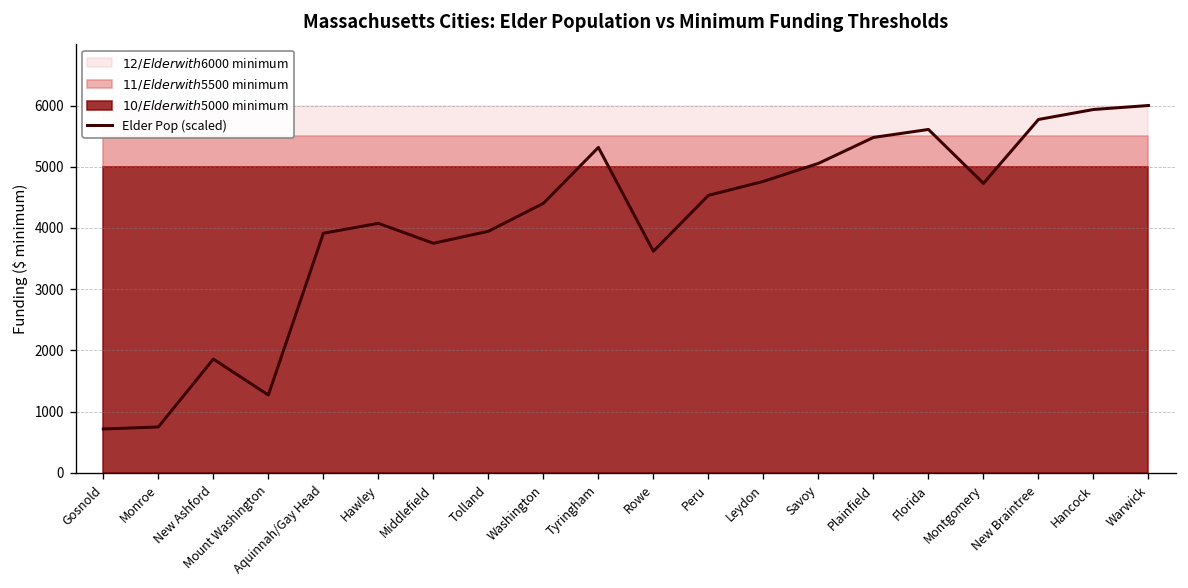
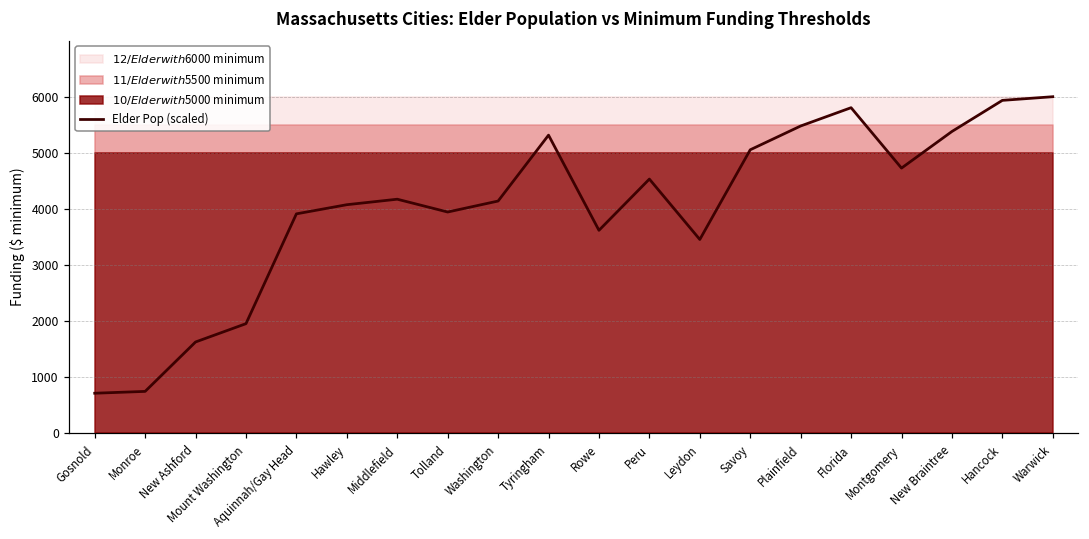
Elder Pop (scaled), New Ashford: 1900 -> 1600
Elder Pop (scaled), Mount Washington: 1300 -> 2000
Elder Pop (scaled), Middlefield: 3800 -> 4200
Elder Pop (scaled), Washington: 4400 -> 4100
Elder Pop (scaled), Leydon: 4800 -> 3500
Elder Pop (scaled), Florida: 5600 -> 5800
Elder Pop (scaled), New Braintree: 5800 -> 5400
